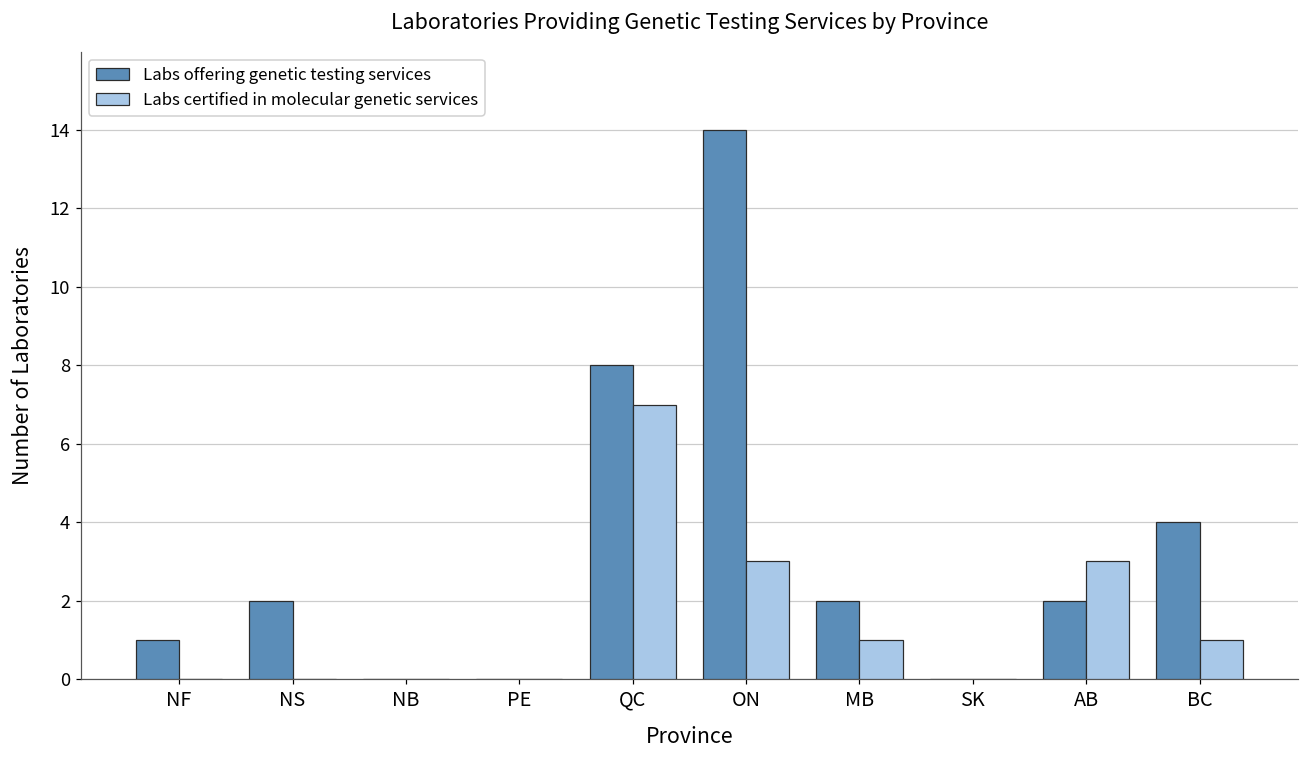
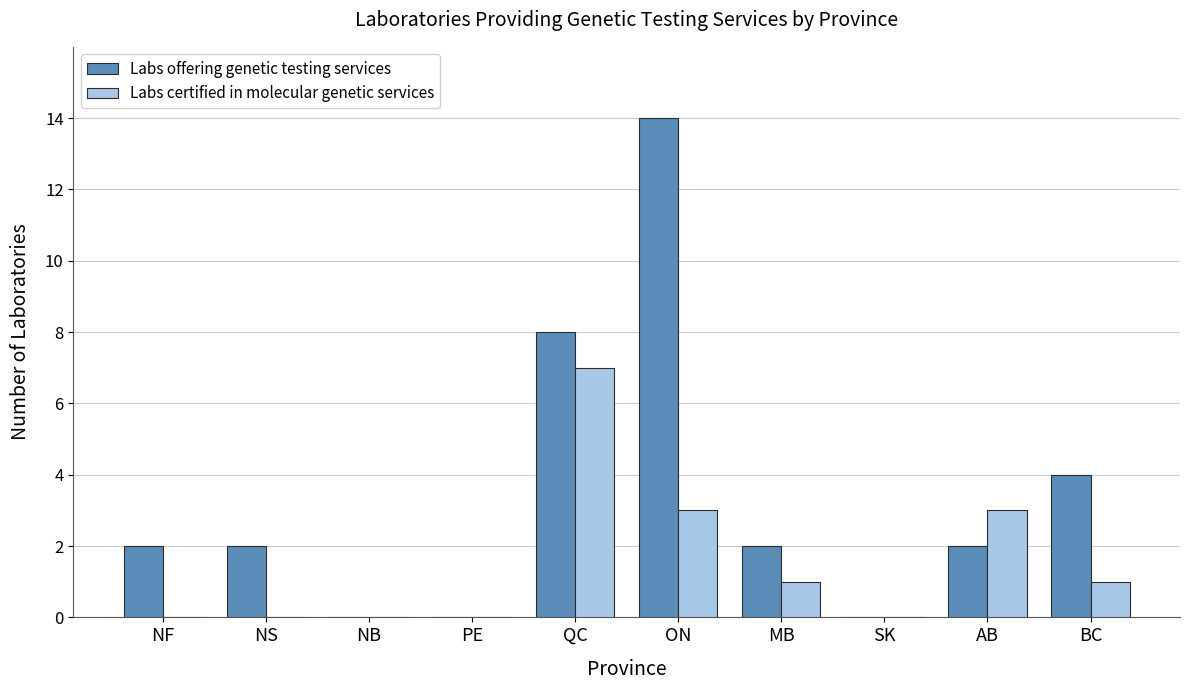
Labs offering genetic testing services, NF: 1 -> 2
